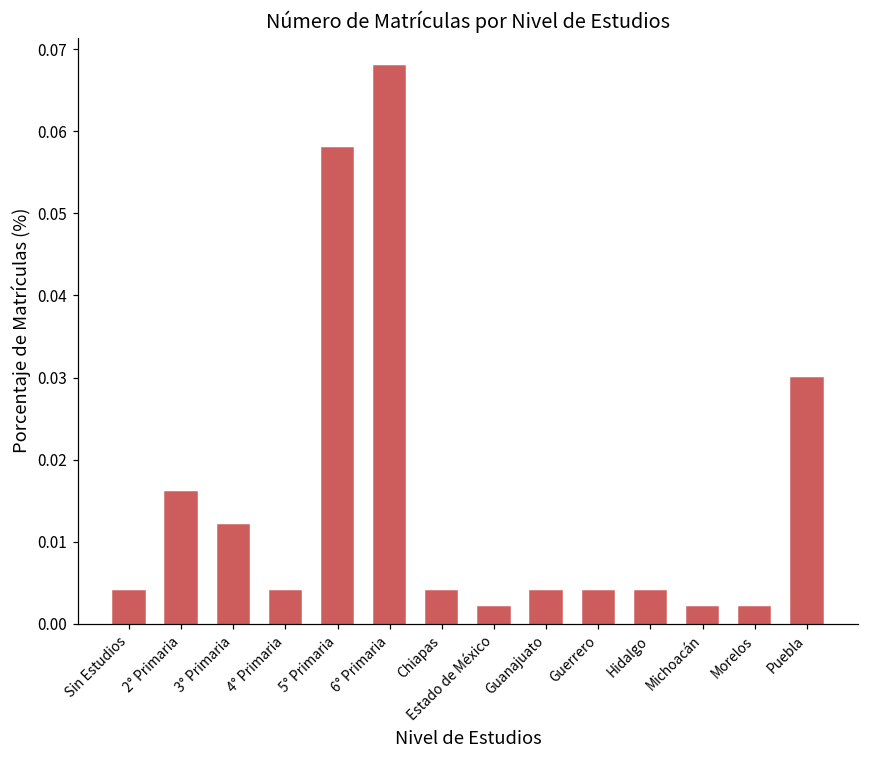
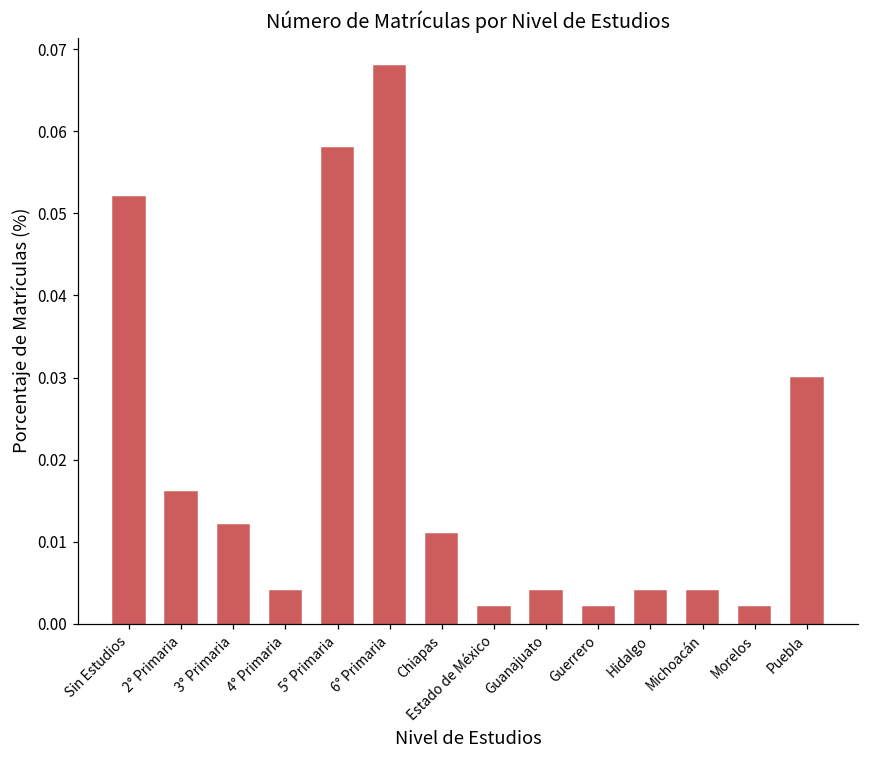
Sin Estudios: 0.004 -> 0.052
Chiapas: 0.004 -> 0.011
Guerrero: 0.004 -> 0.002
Michoacán: 0.002 -> 0.004
